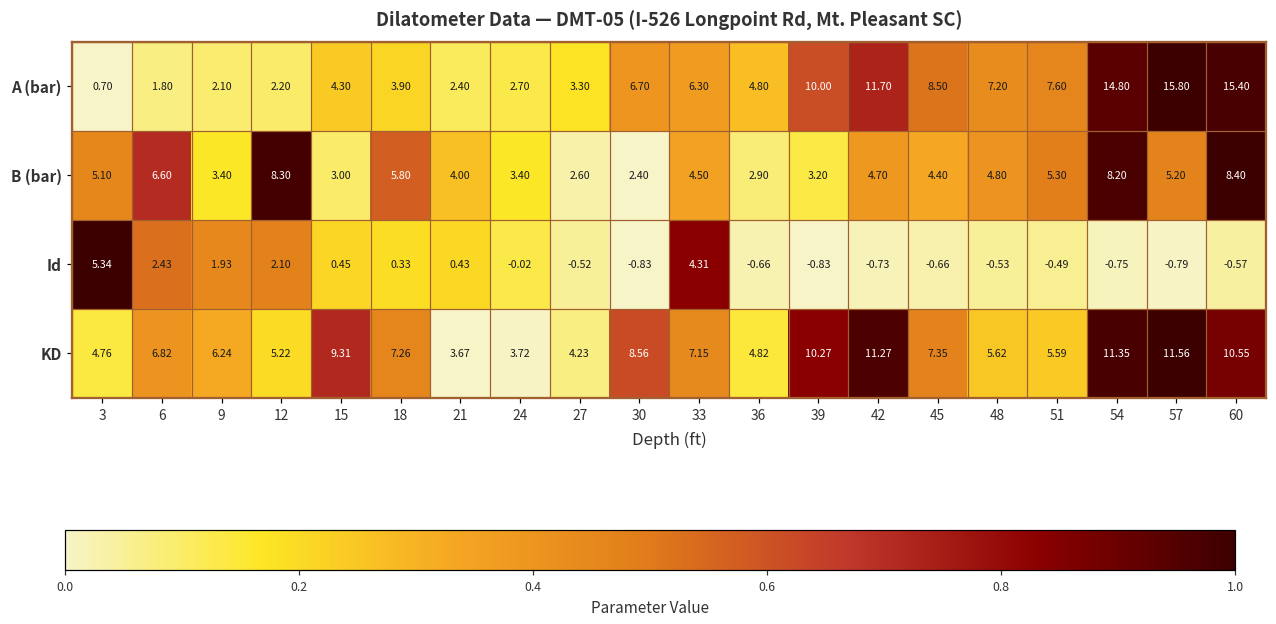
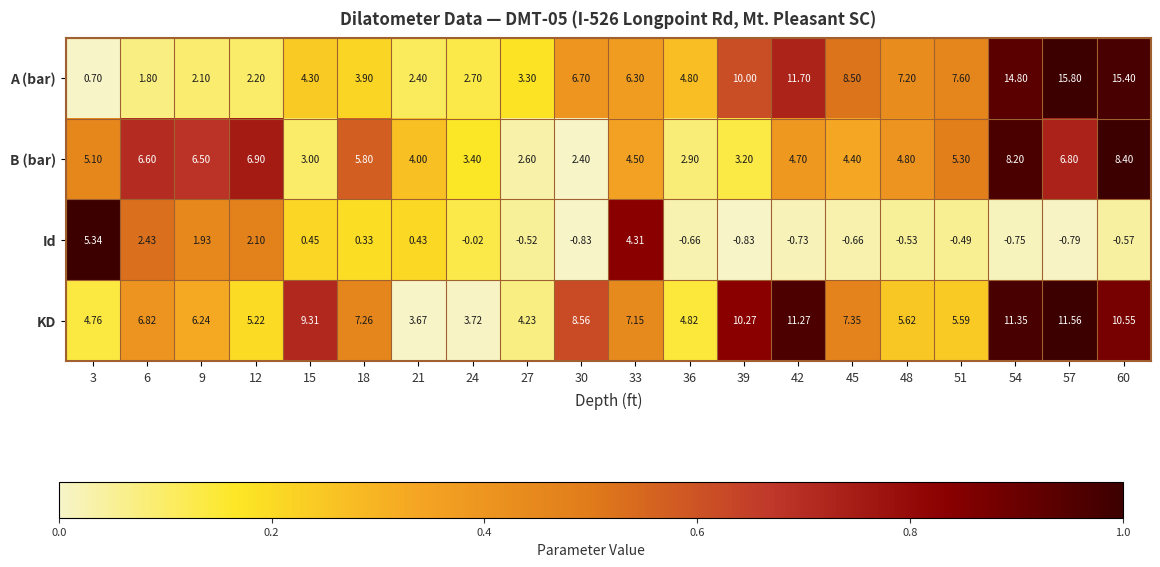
B (bar), 9: 3.40 -> 6.50
B (bar), 12: 8.30 -> 6.90
B (bar), 57: 5.20 -> 6.80
